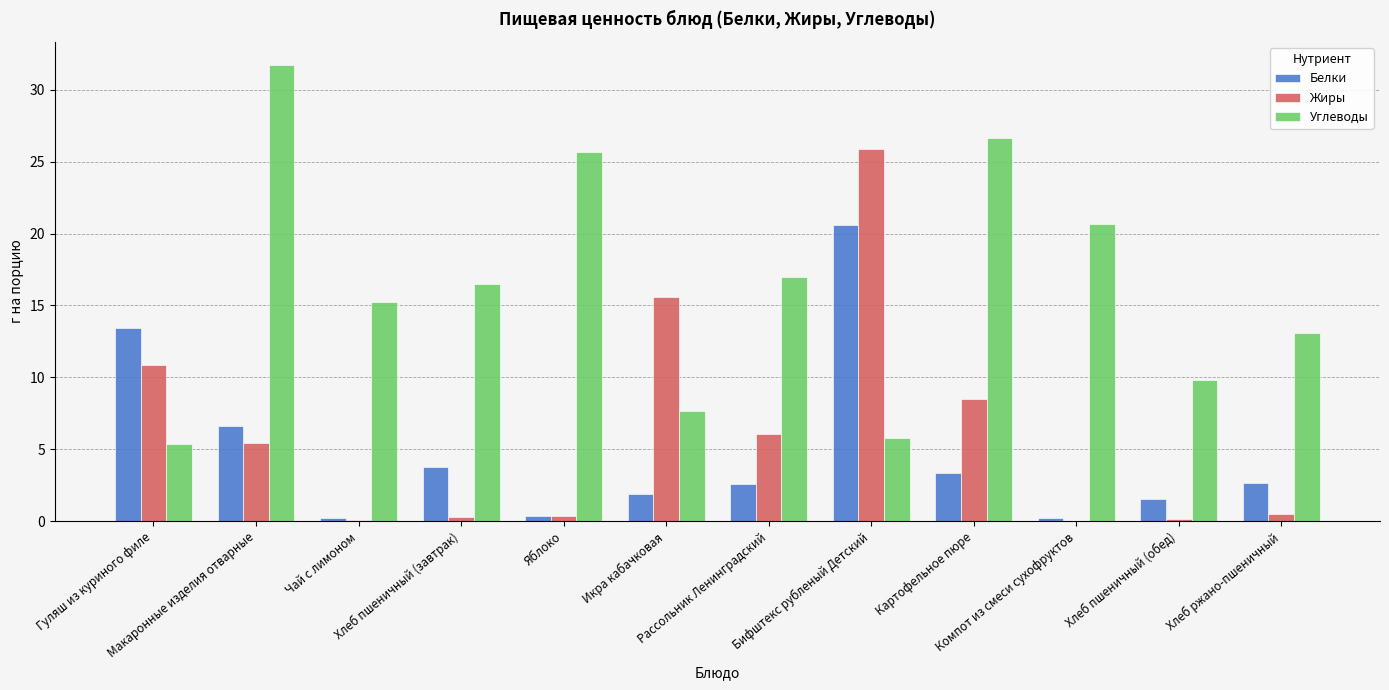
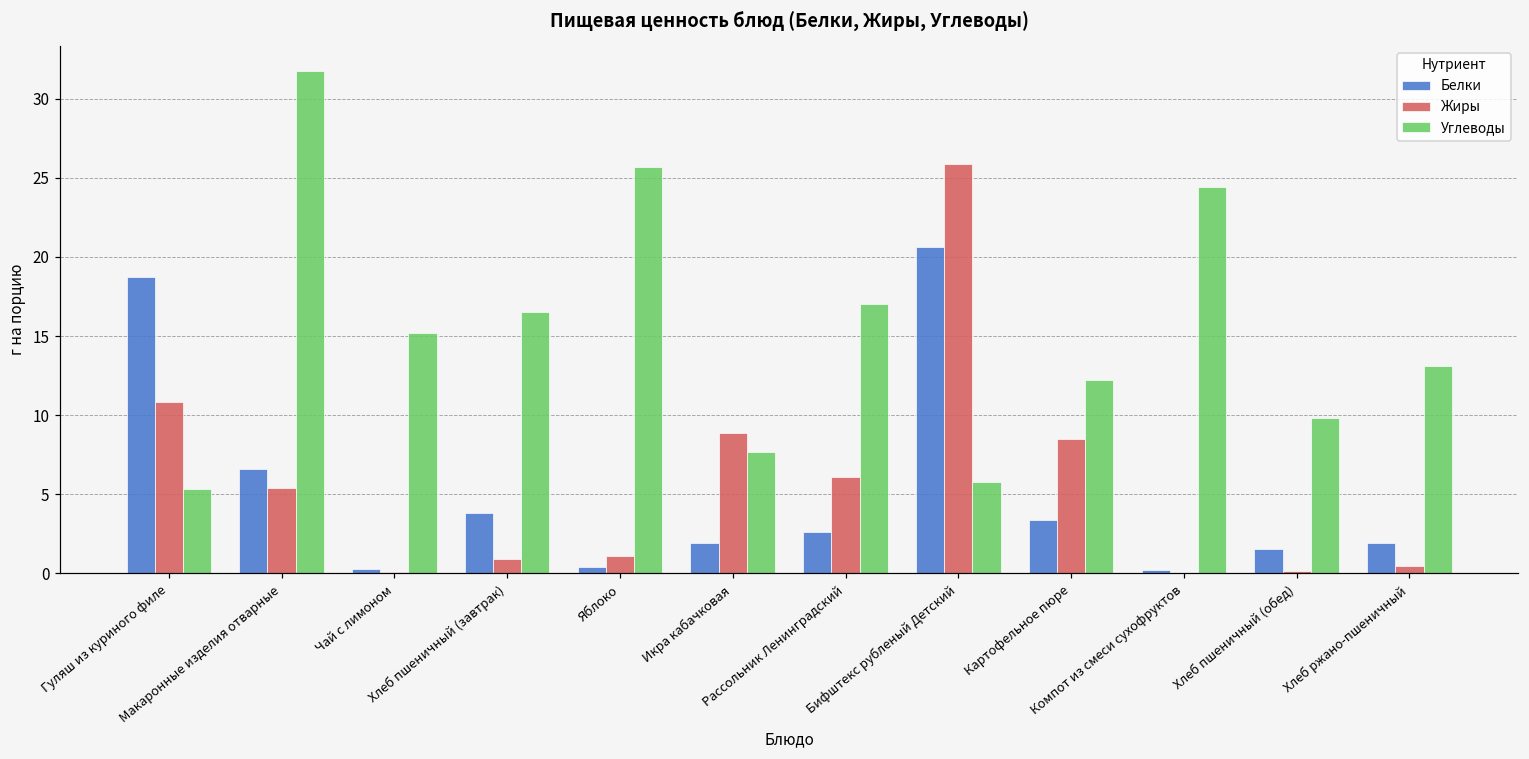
Белки, Гуляш из куриного филе: 13.5 -> 18.7
Жиры, Хлеб пшеничный (завтрак): 0.3 -> 0.9
Жиры, Яблоко: 0.4 -> 1.1
Жиры, Икра кабачковая: 15.6 -> 8.9
Углеводы, Картофельное пюре: 26.7 -> 12.2
Углеводы, Компот из смеси сухофруктов: 20.7 -> 24.4
Белки, Хлеб ржано-пшеничный: 2.6 -> 1.9
